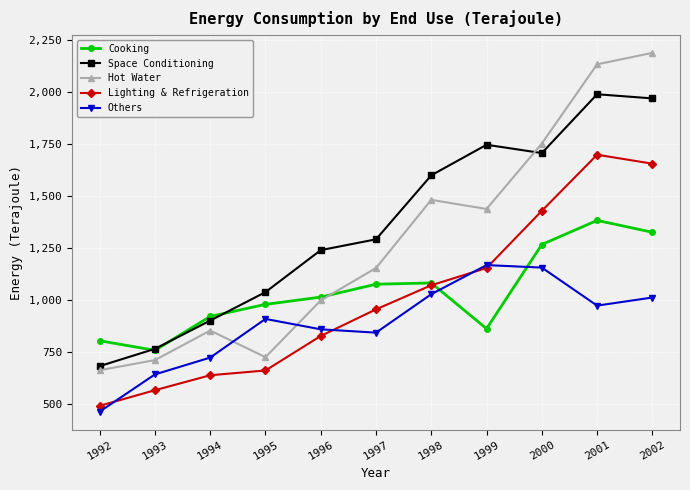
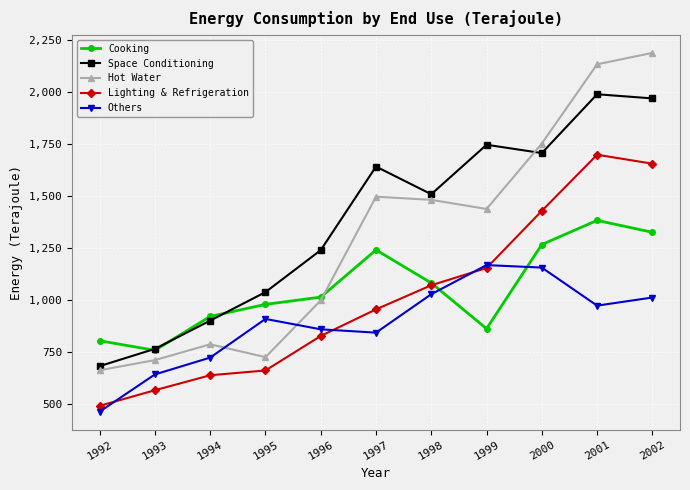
Hot Water, 1994: 850 -> 790
Cooking, 1997: 1,080 -> 1,240
Space Conditioning, 1997: 1,290 -> 1,640
Hot Water, 1997: 1,160 -> 1,500
Space Conditioning, 1998: 1,600 -> 1,510
